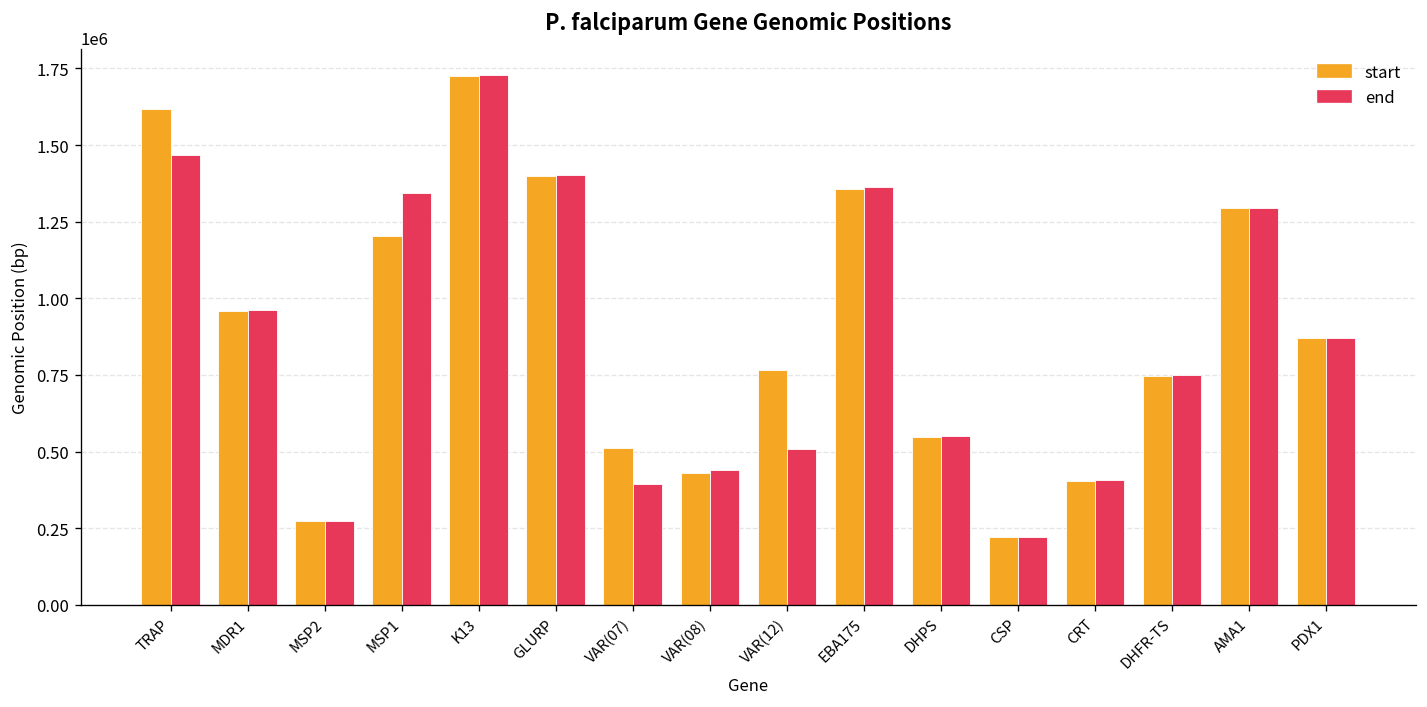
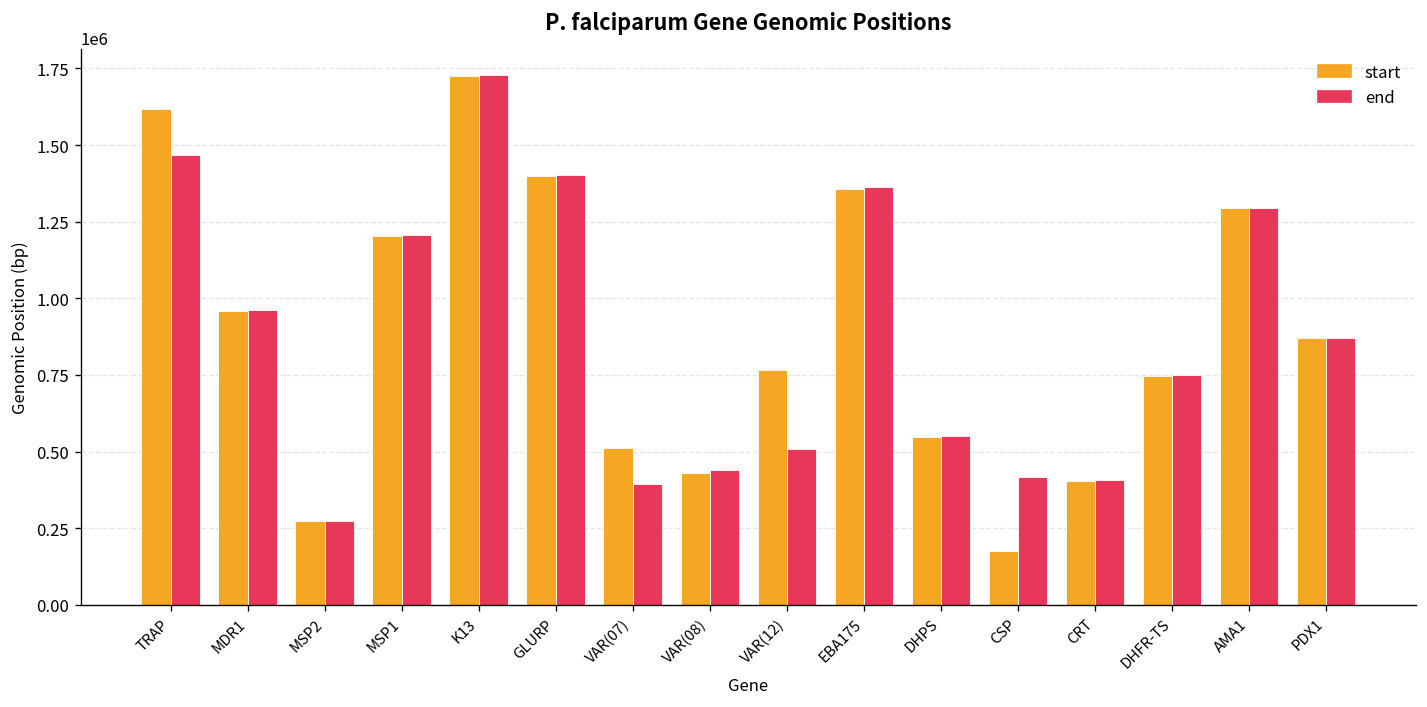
end, MSP1: 1340000 -> 1210000
start, CSP: 220000 -> 180000
end, CSP: 220000 -> 420000
